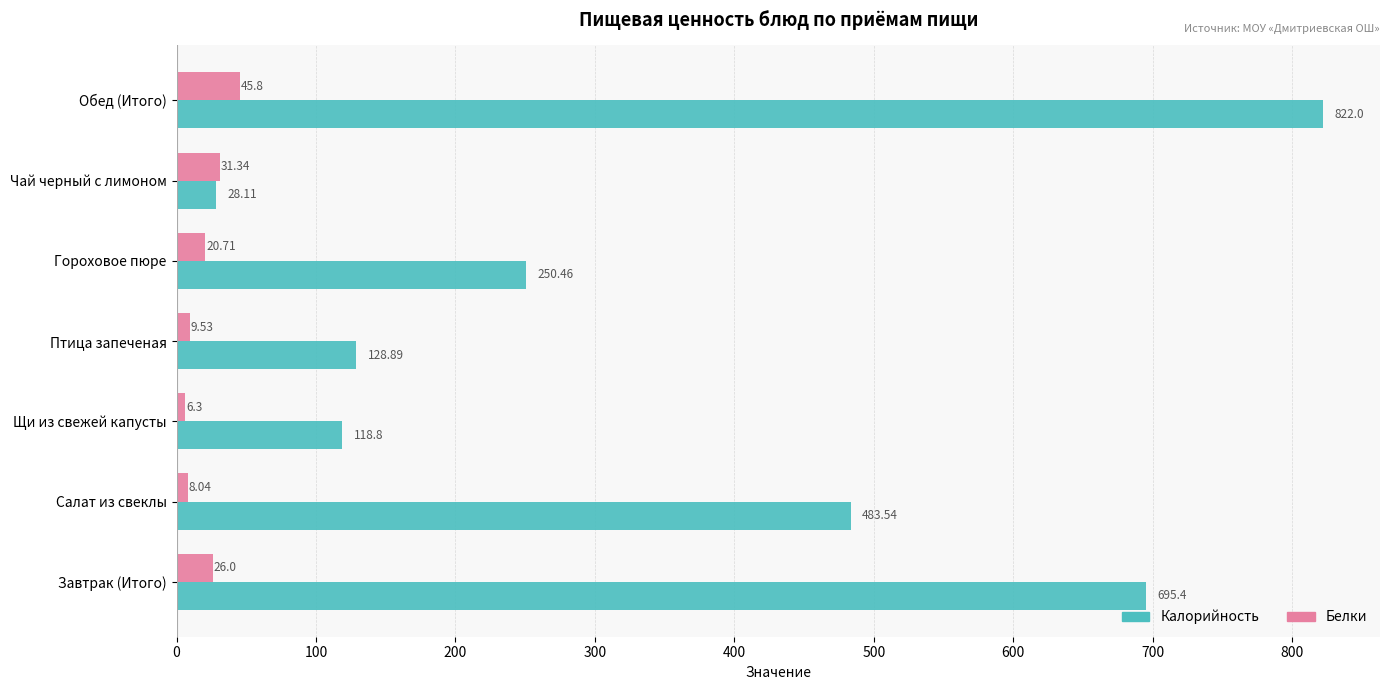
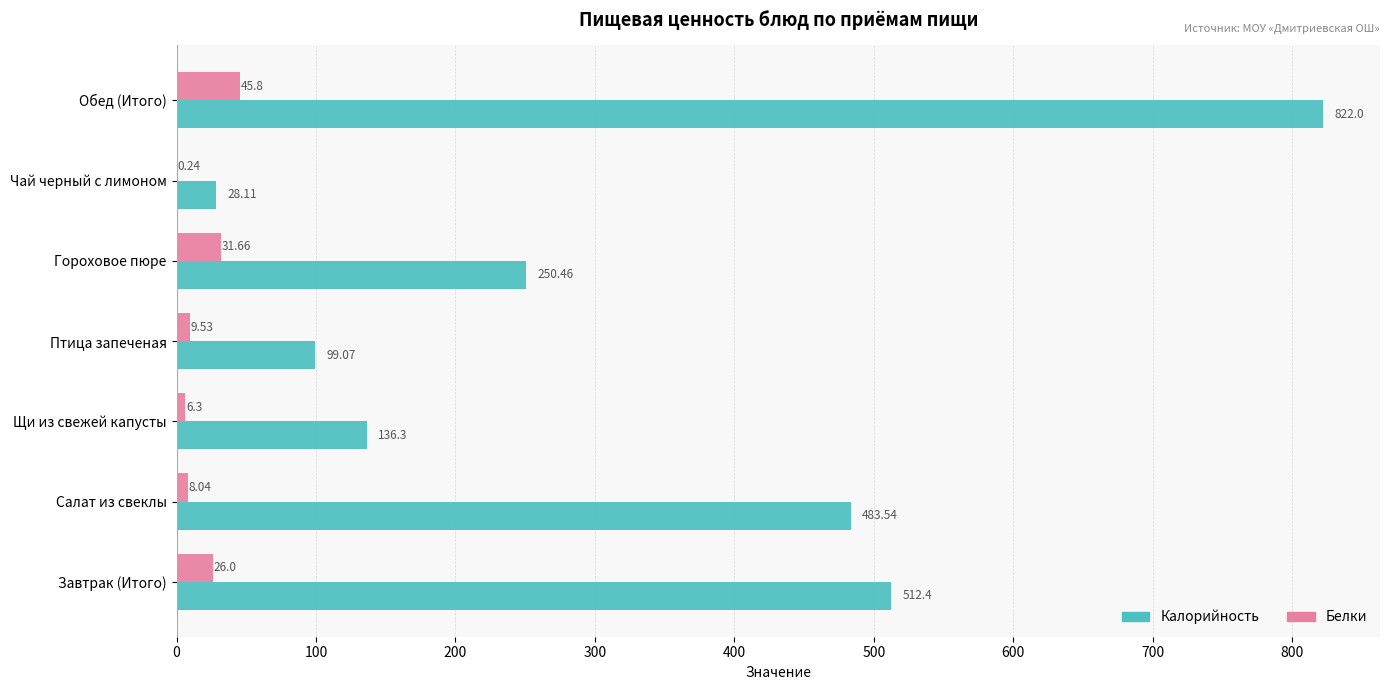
Белки, Чай черный с лимоном: 31.34 -> 0.24
Белки, Гороховое пюре: 20.71 -> 31.66
Калорийность, Птица запеченая: 128.89 -> 99.07
Калорийность, Щи из свежей капусты: 118.8 -> 136.3
Калорийность, Завтрак (Итого): 695.4 -> 512.4
